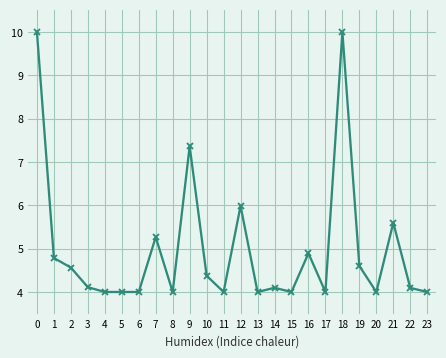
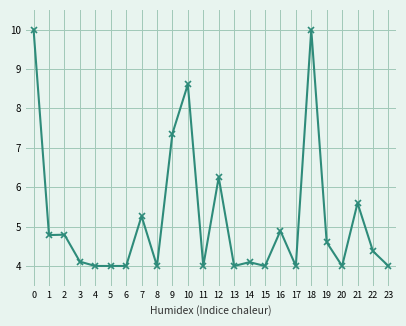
2: 4.6 -> 4.8
10: 4.4 -> 8.6
12: 6.0 -> 6.3
22: 4.1 -> 4.4
